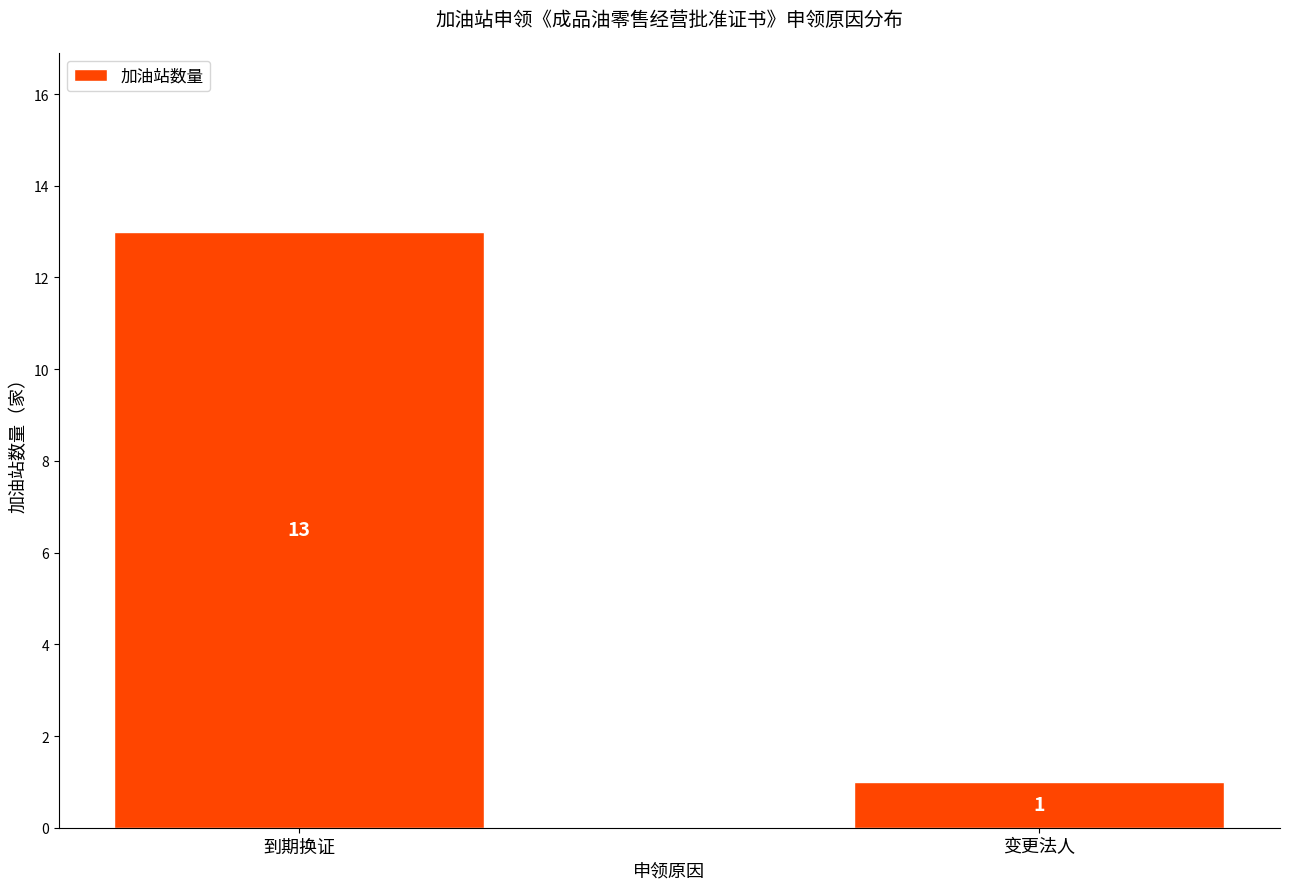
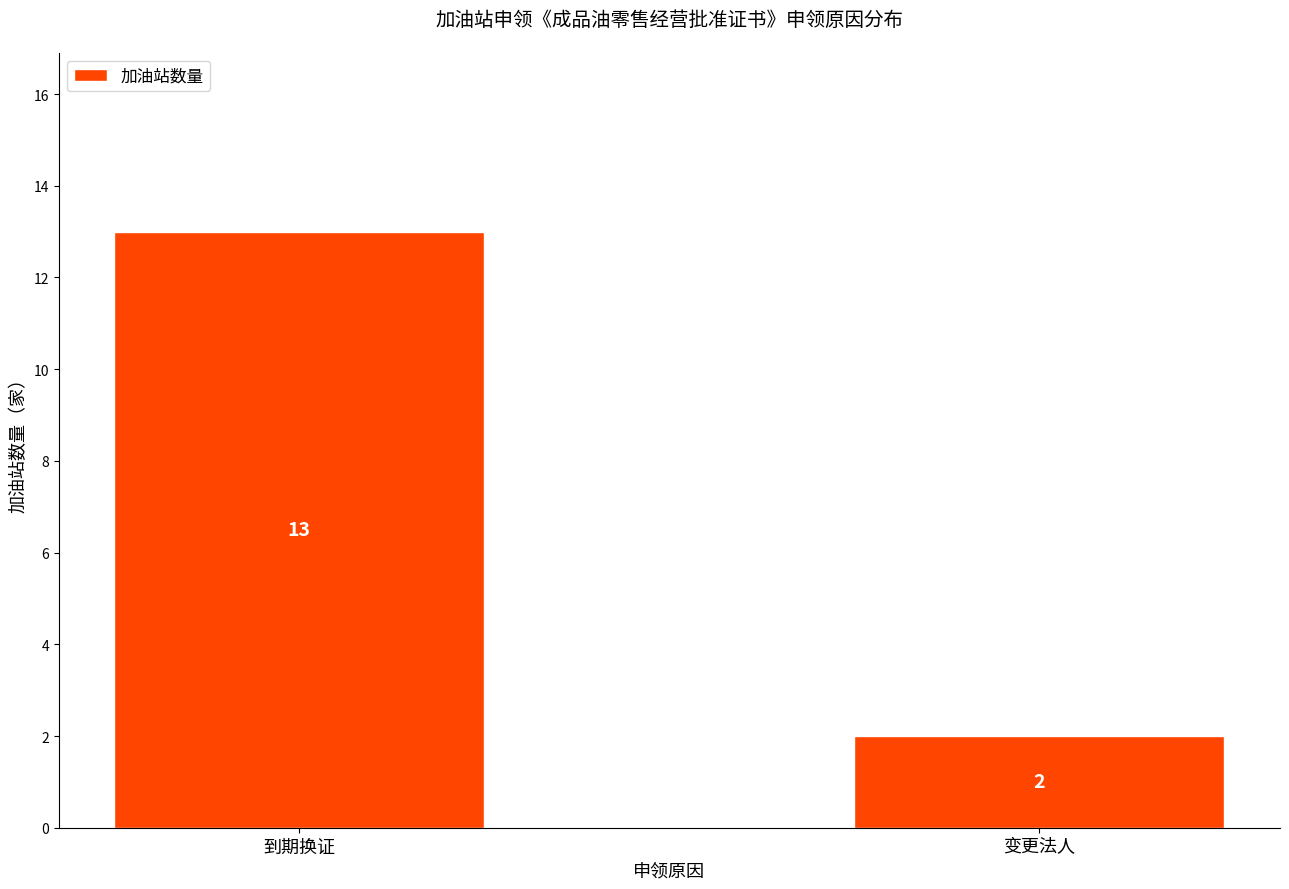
变更法人: 1 -> 2
